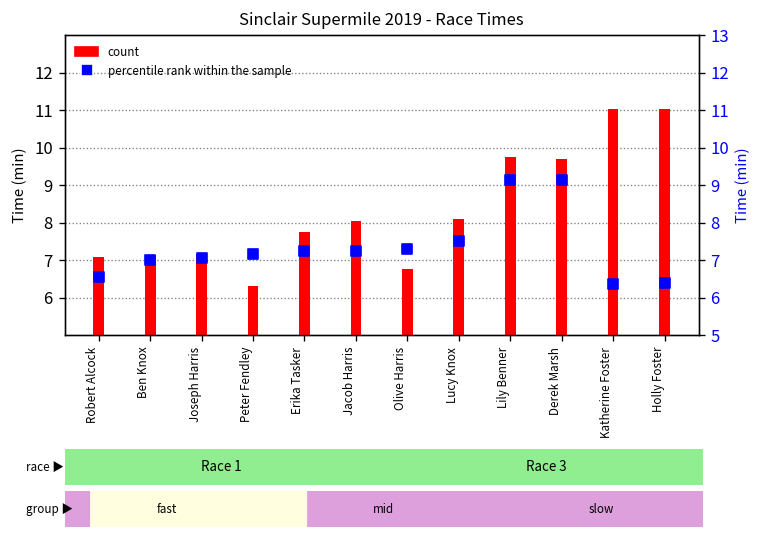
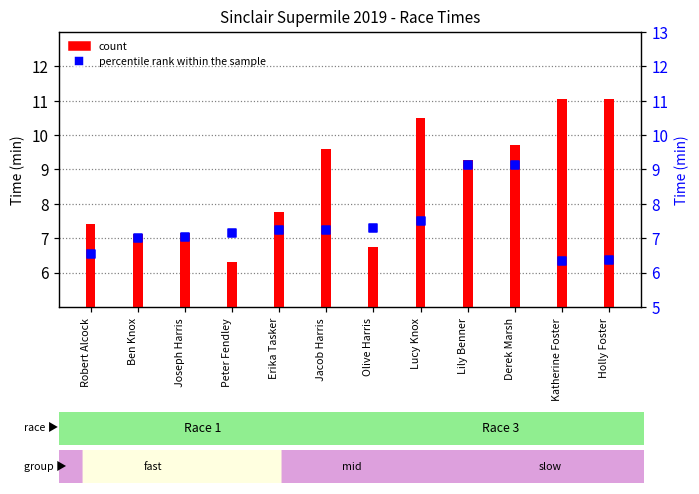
count, Robert Alcock: 7.1 -> 7.4
count, Jacob Harris: 8.1 -> 9.6
count, Lucy Knox: 8.1 -> 10.5
count, Lily Benner: 9.8 -> 9.3
